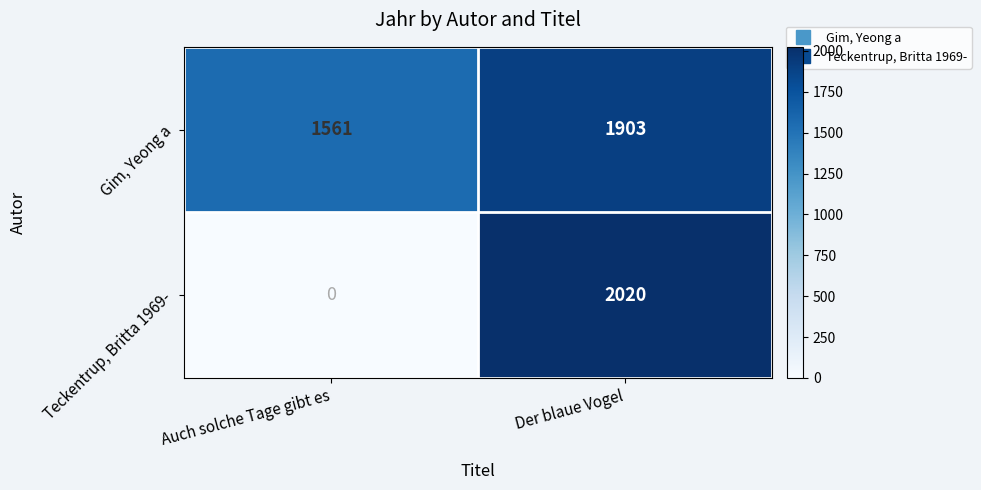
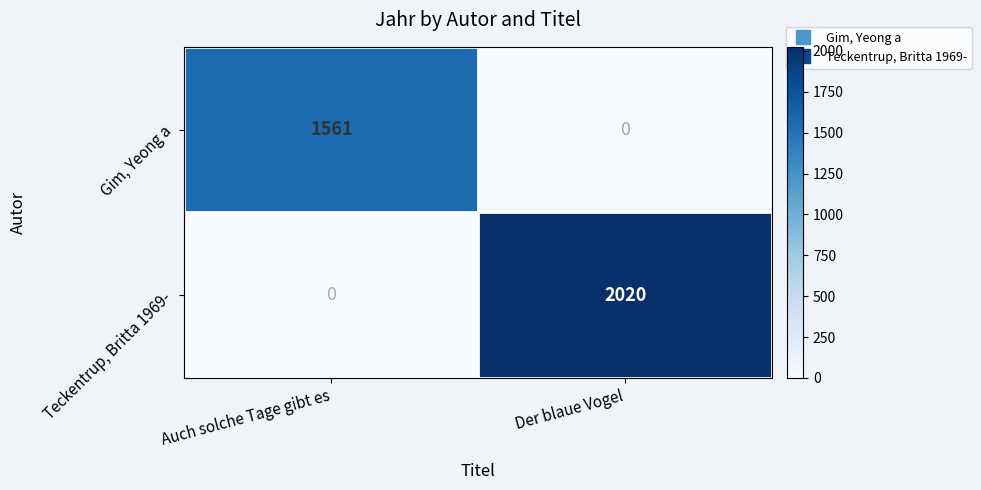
Gim, Yeong a, Der blaue Vogel: 1903 -> 0
